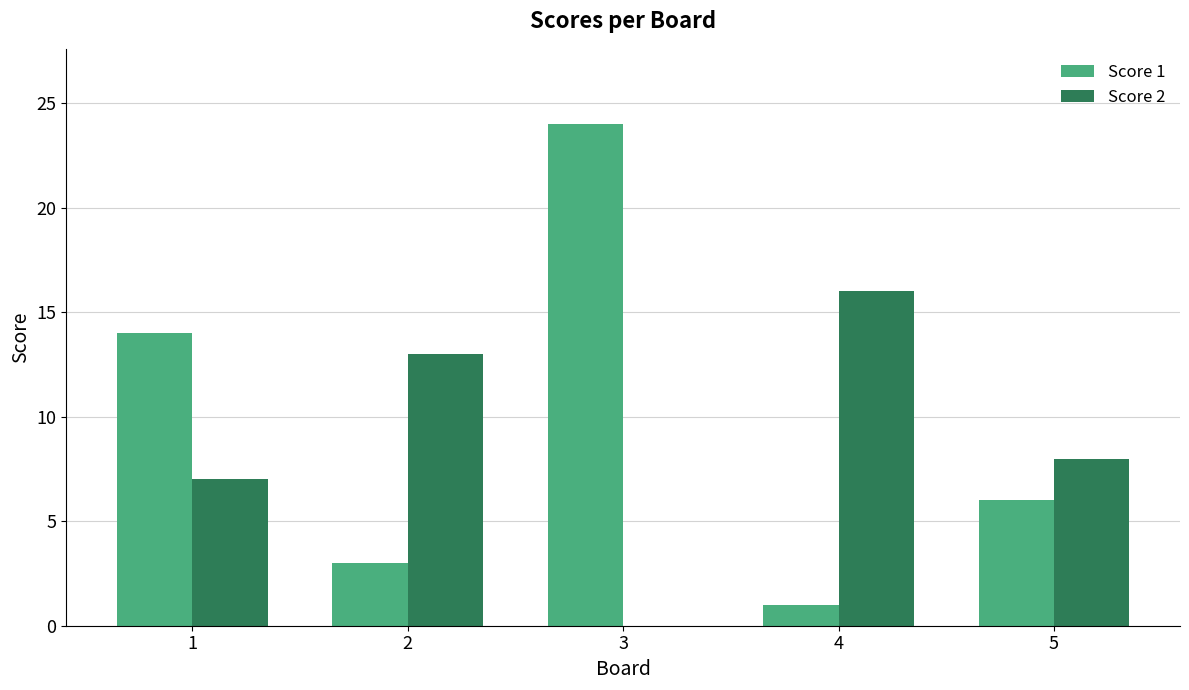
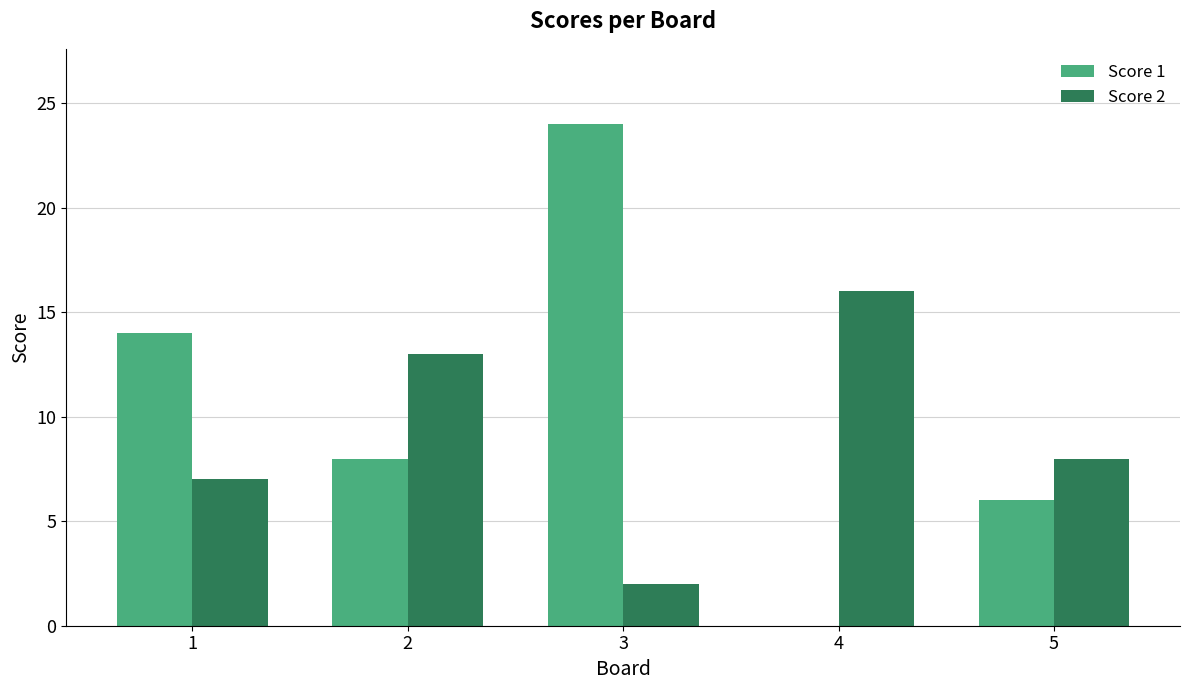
Score 1, 2: 3 -> 8
Score 2, 3: 0 -> 2
Score 1, 4: 1 -> 0
